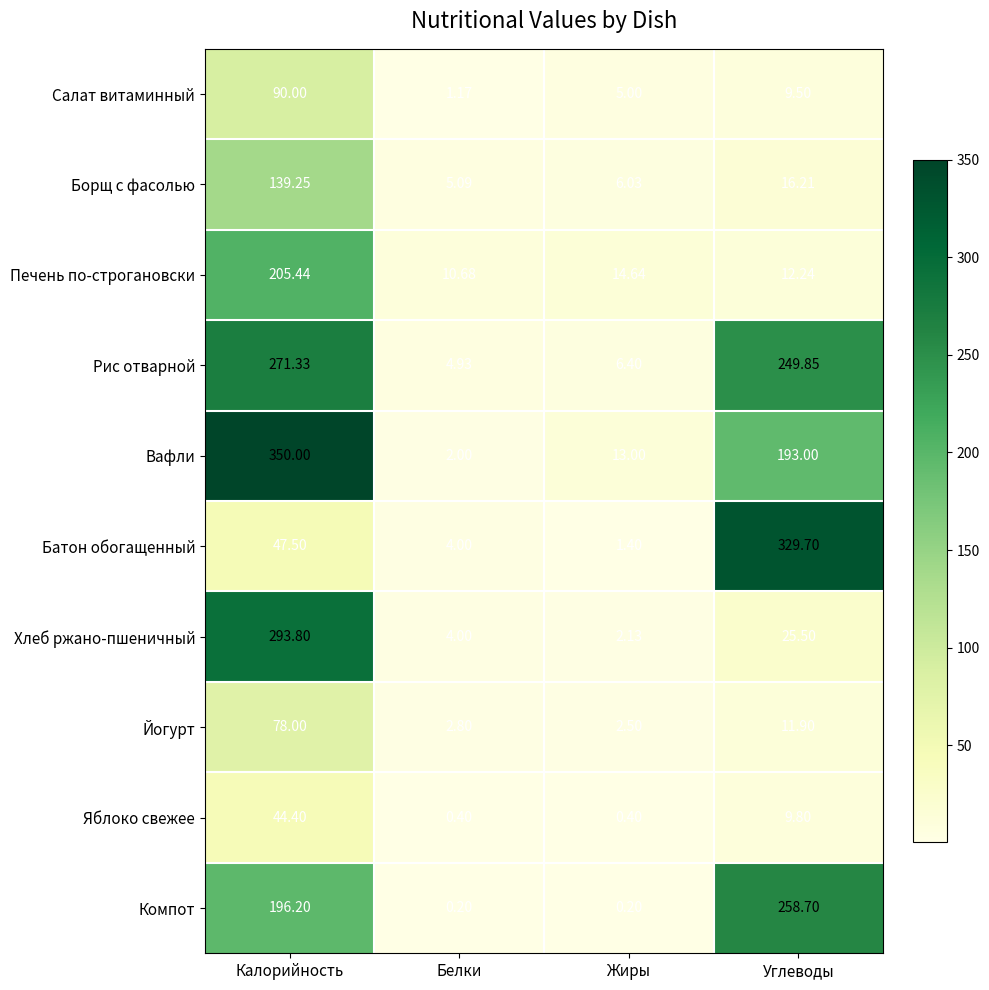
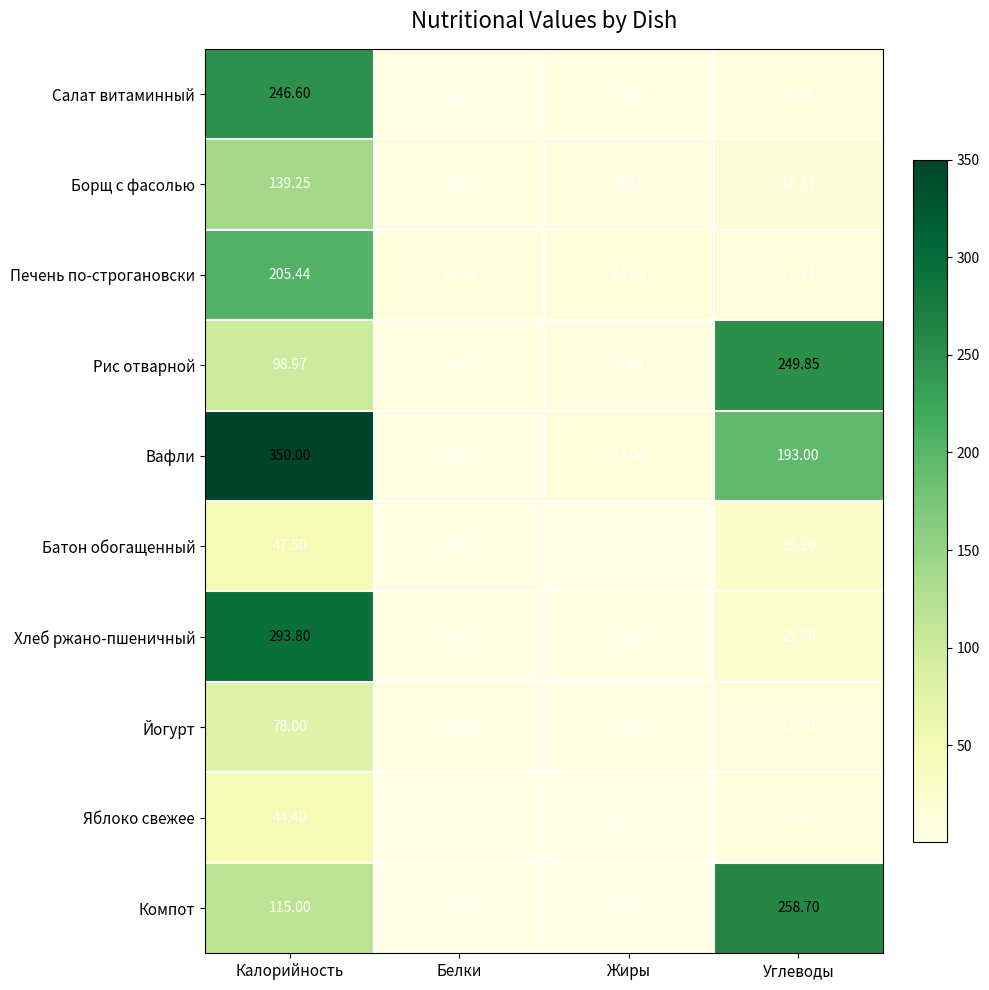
Салат витаминный, Калорийность: 90.00 -> 246.60
Рис отварной, Калорийность: 271.33 -> 98.97
Батон обогащенный, Углеводы: 329.70 -> 26.30
Компот, Калорийность: 196.20 -> 115.00
